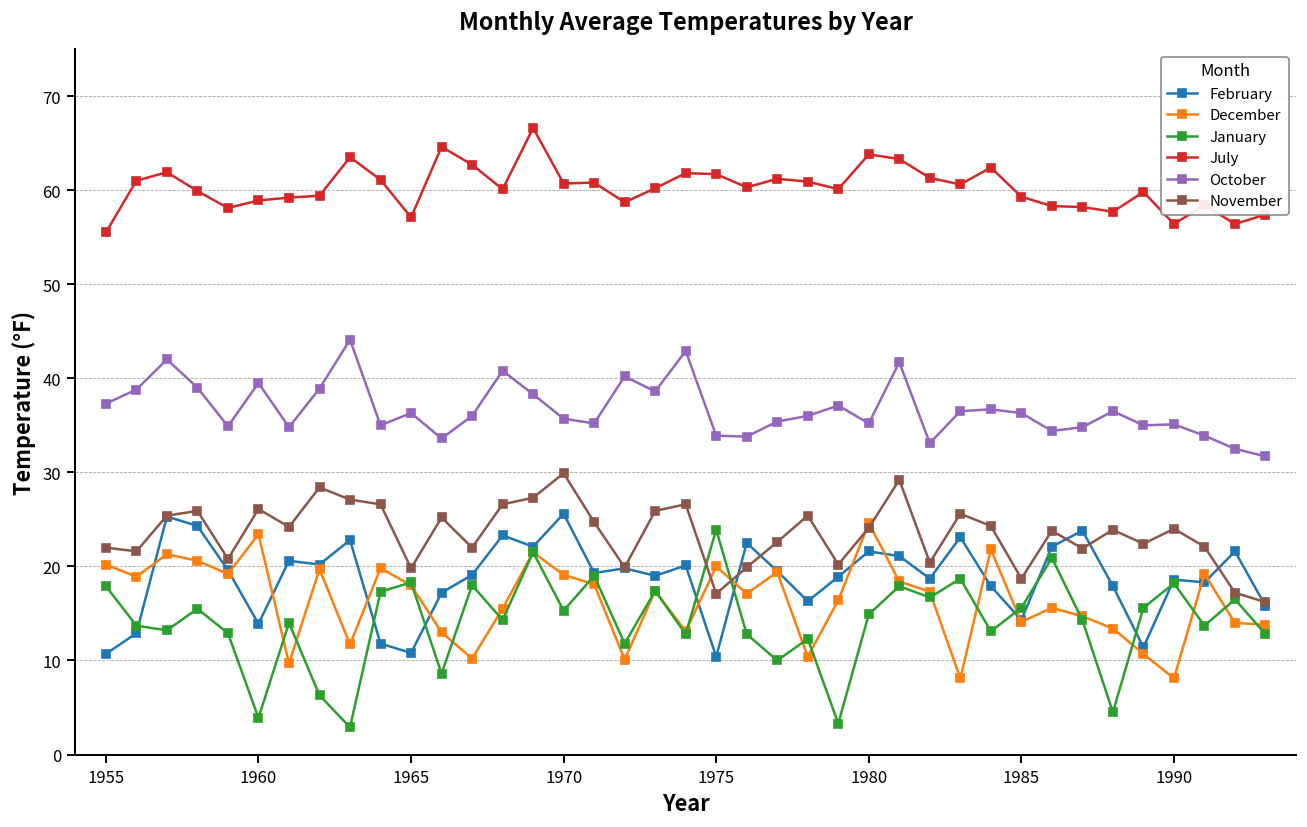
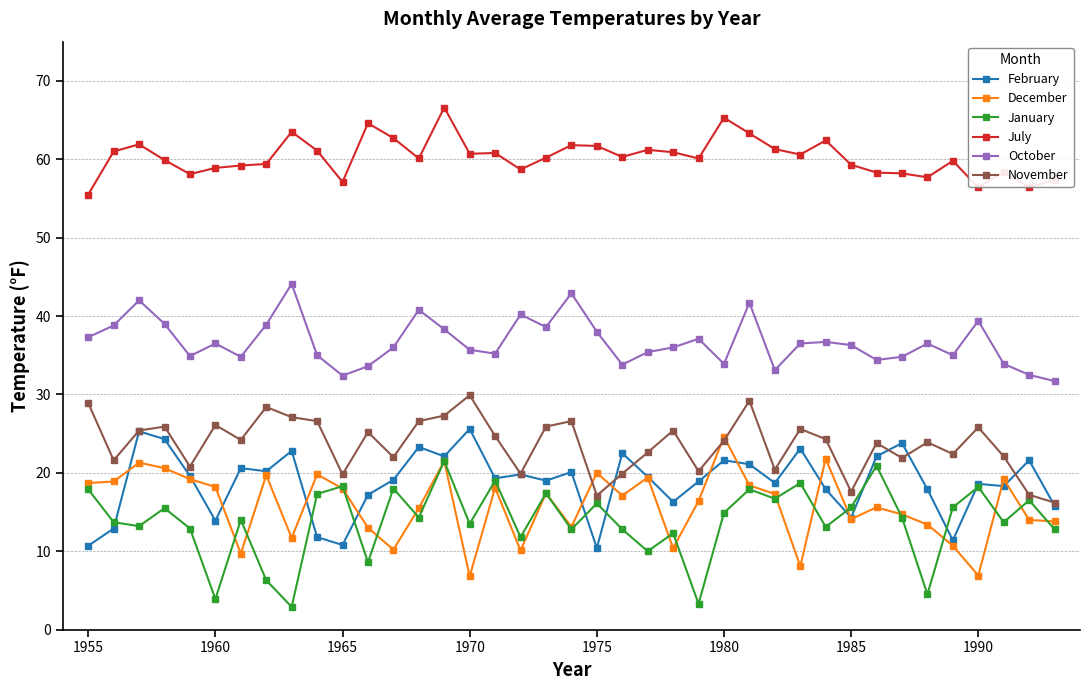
December, 1955: 20 -> 19
November, 1955: 22 -> 29
December, 1960: 23 -> 18
October, 1960: 40 -> 37
October, 1965: 36 -> 32
December, 1970: 19 -> 7
January, 1970: 15 -> 14
January, 1975: 24 -> 16
October, 1975: 34 -> 38
July, 1980: 64 -> 65
October, 1980: 35 -> 34
November, 1985: 19 -> 18
December, 1990: 8 -> 7
October, 1990: 35 -> 39
November, 1990: 24 -> 26
